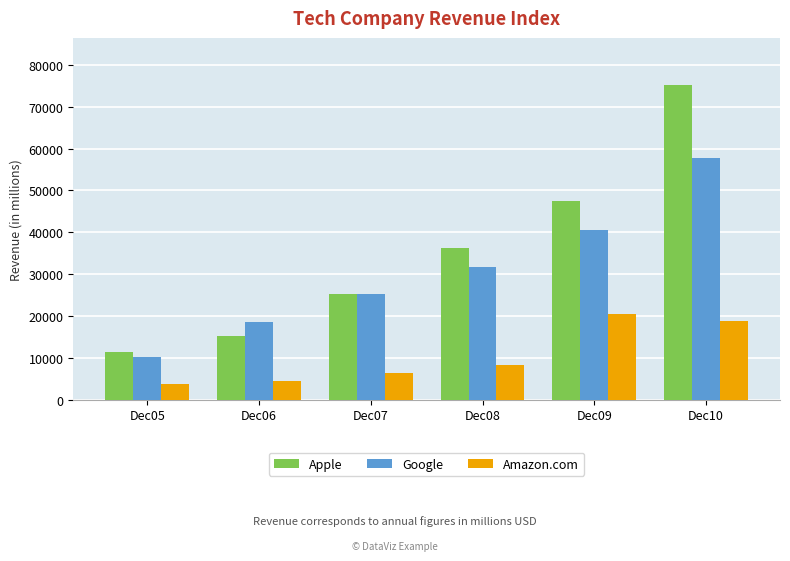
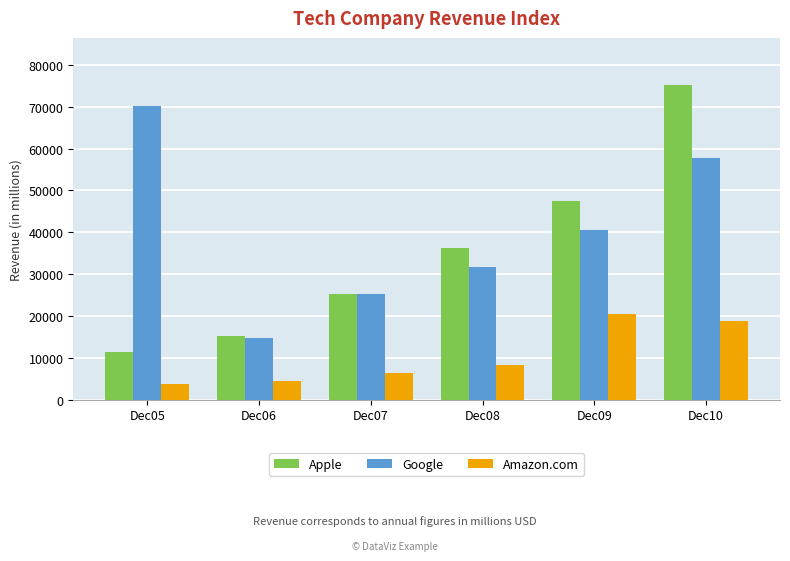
Google, Dec05: 10000 -> 70000
Google, Dec06: 18000 -> 15000
